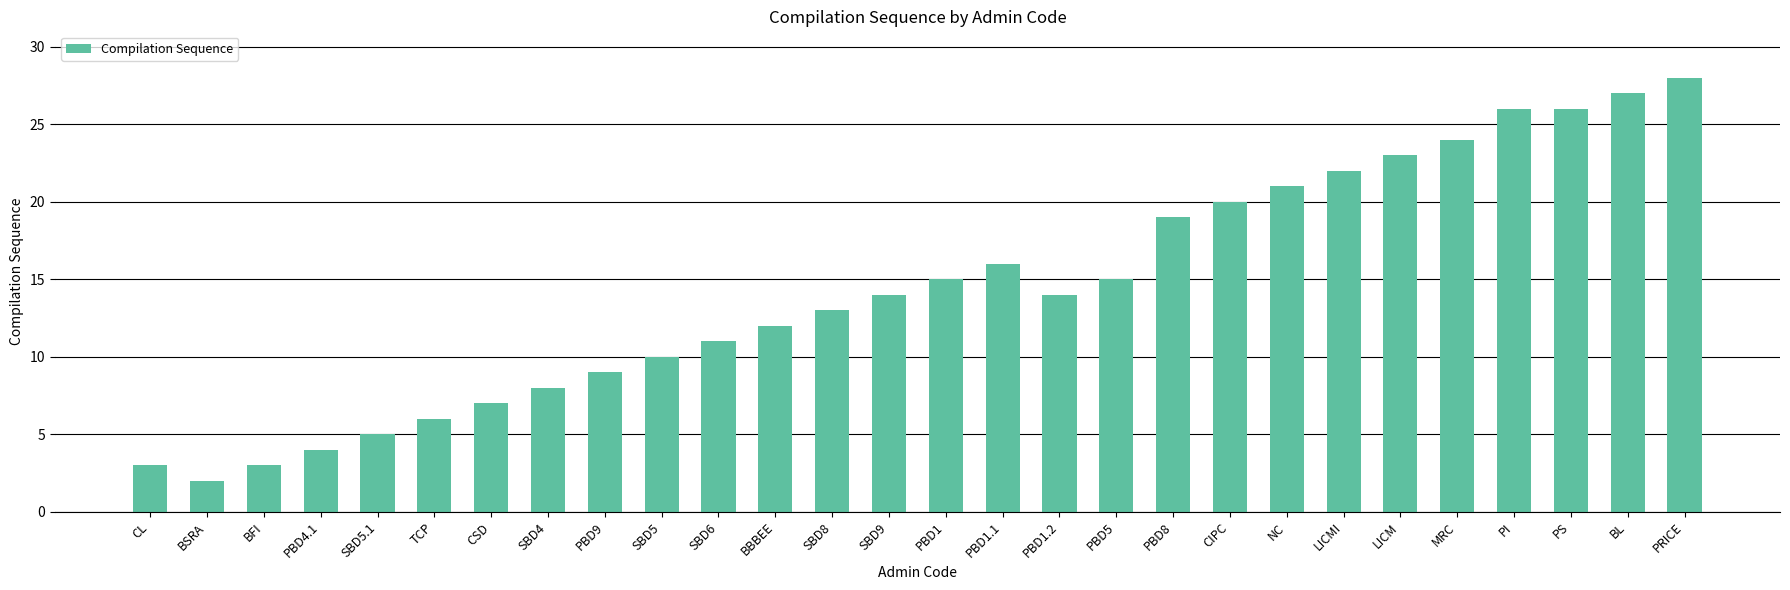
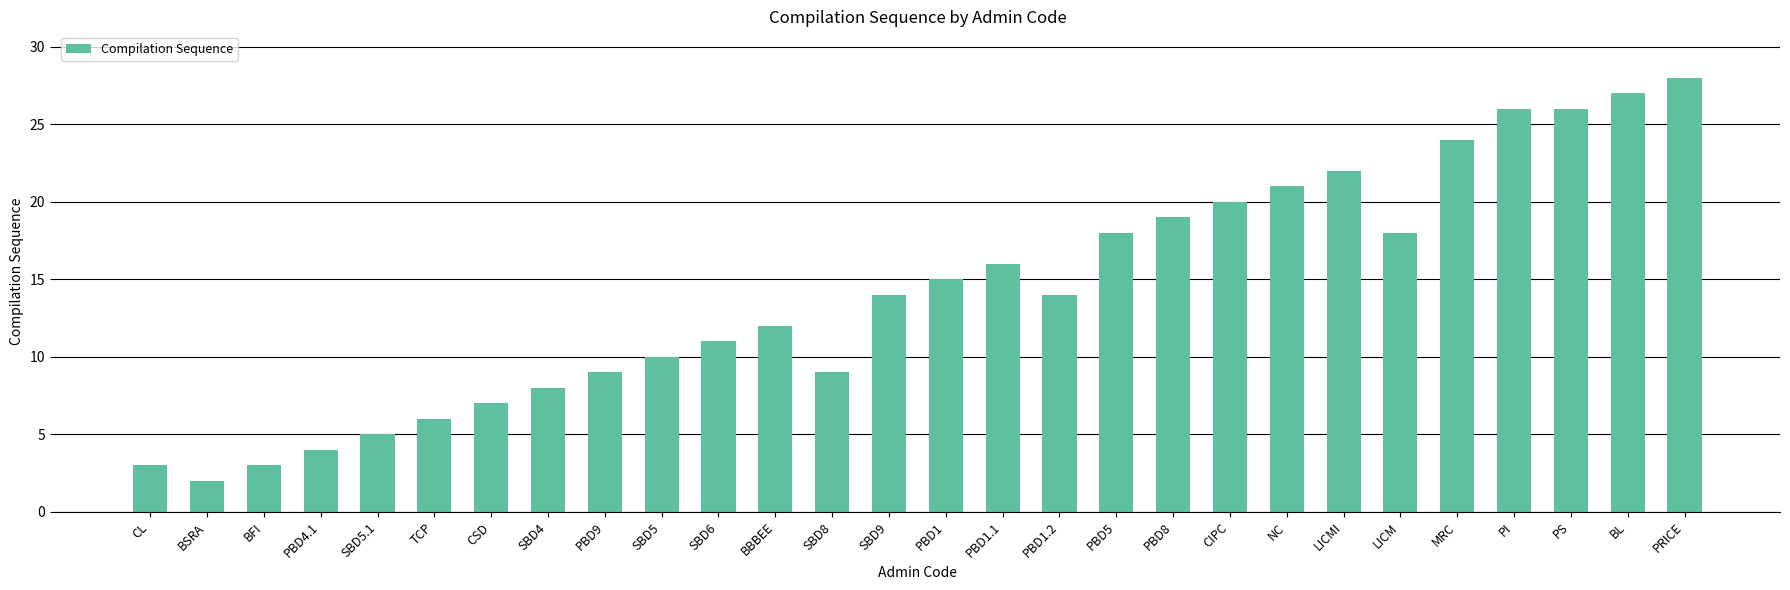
SBD8: 13 -> 9
PBD5: 15 -> 18
LICM: 23 -> 18
